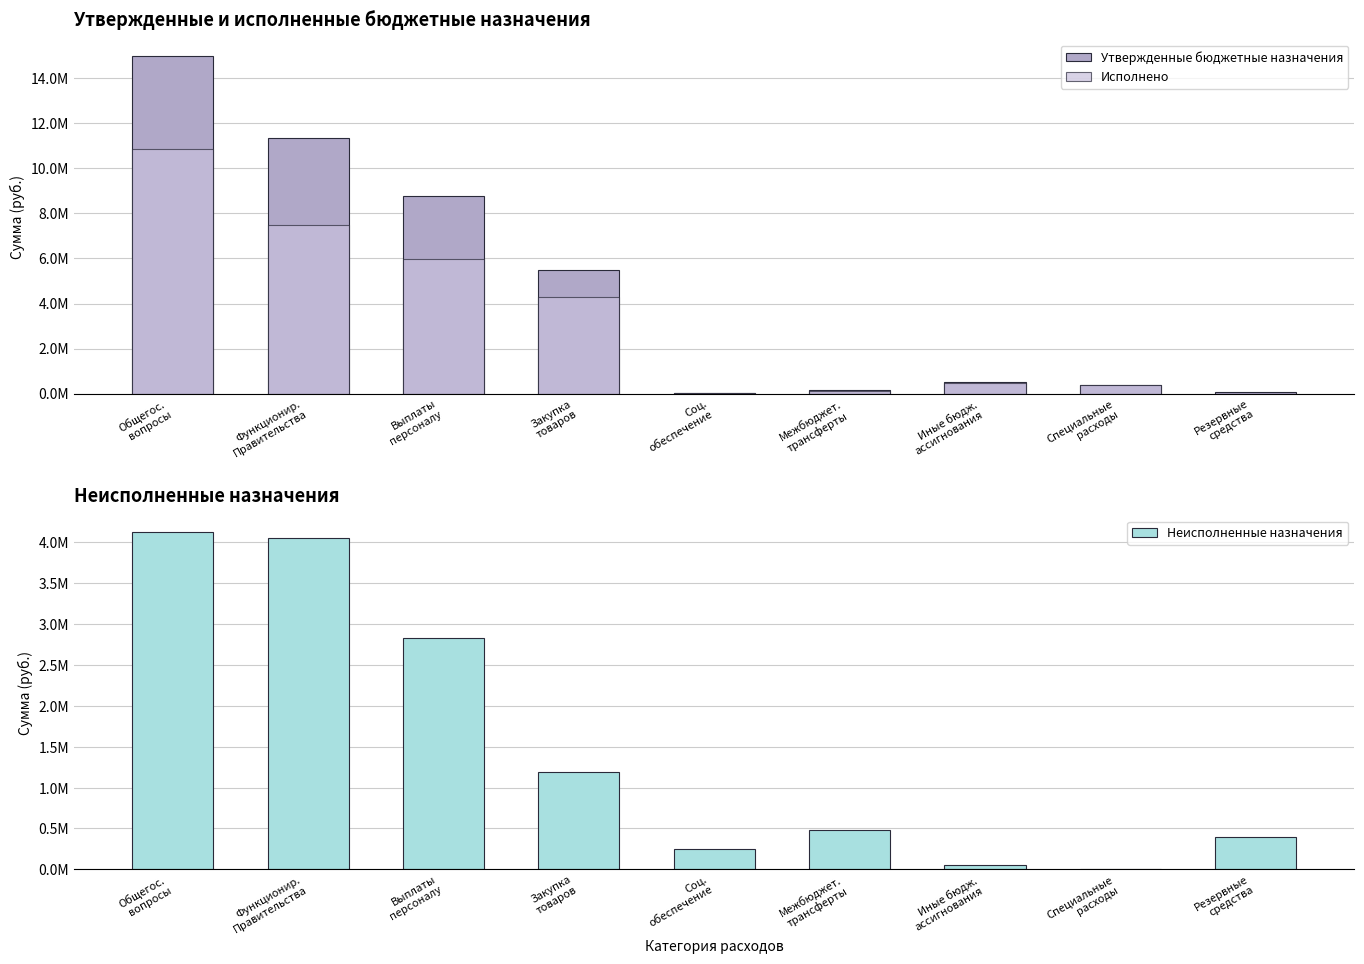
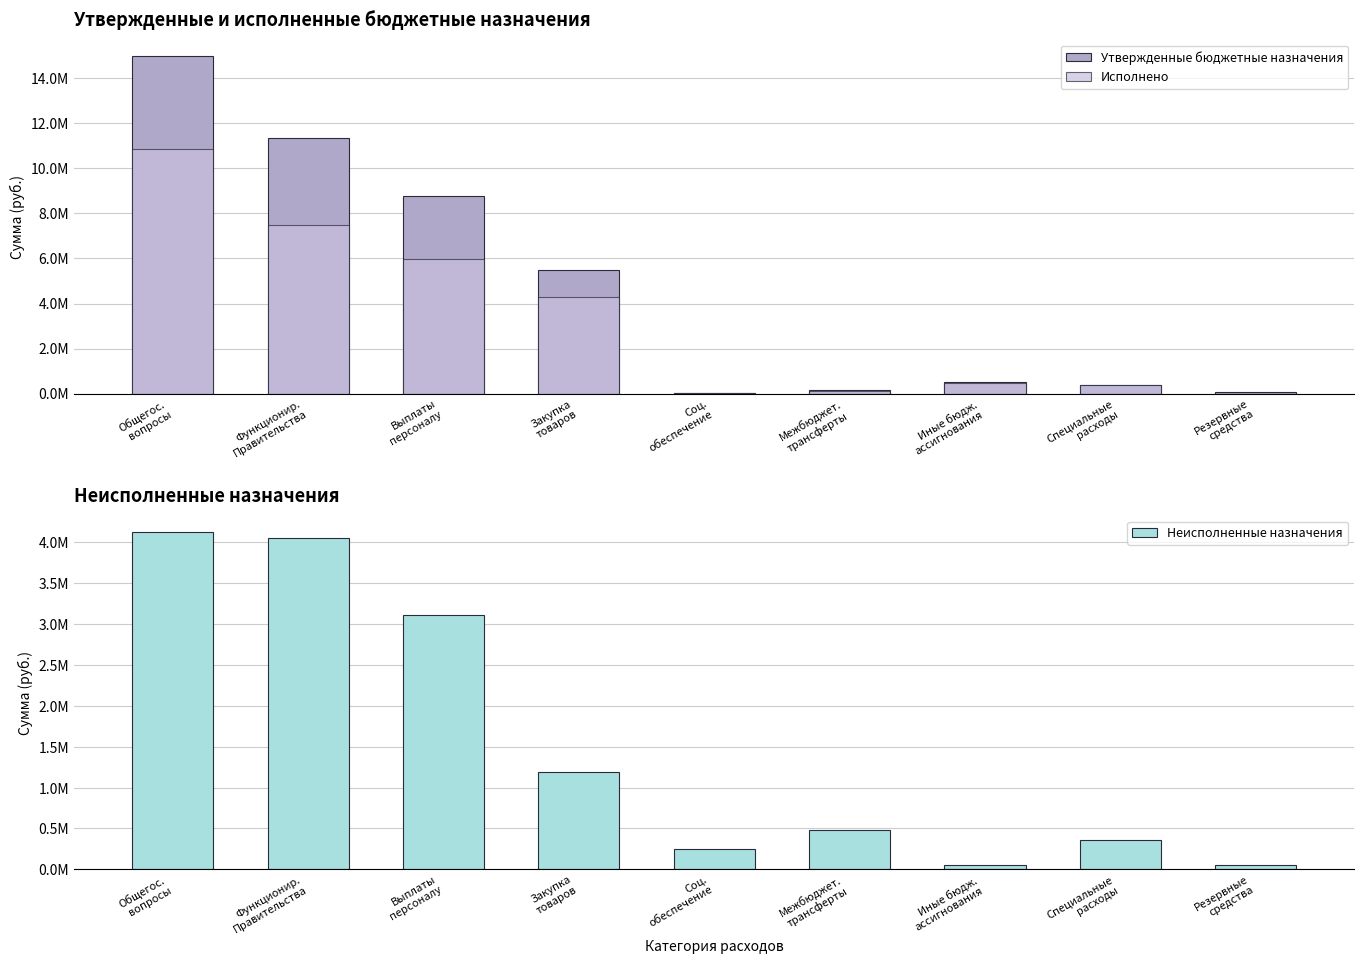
Неисполненные назначения, Выплаты персоналу: 2800000 -> 3100000
Неисполненные назначения, Специальные расходы: 0 -> 400000
Неисполненные назначения, Резервные средства: 400000 -> 100000
